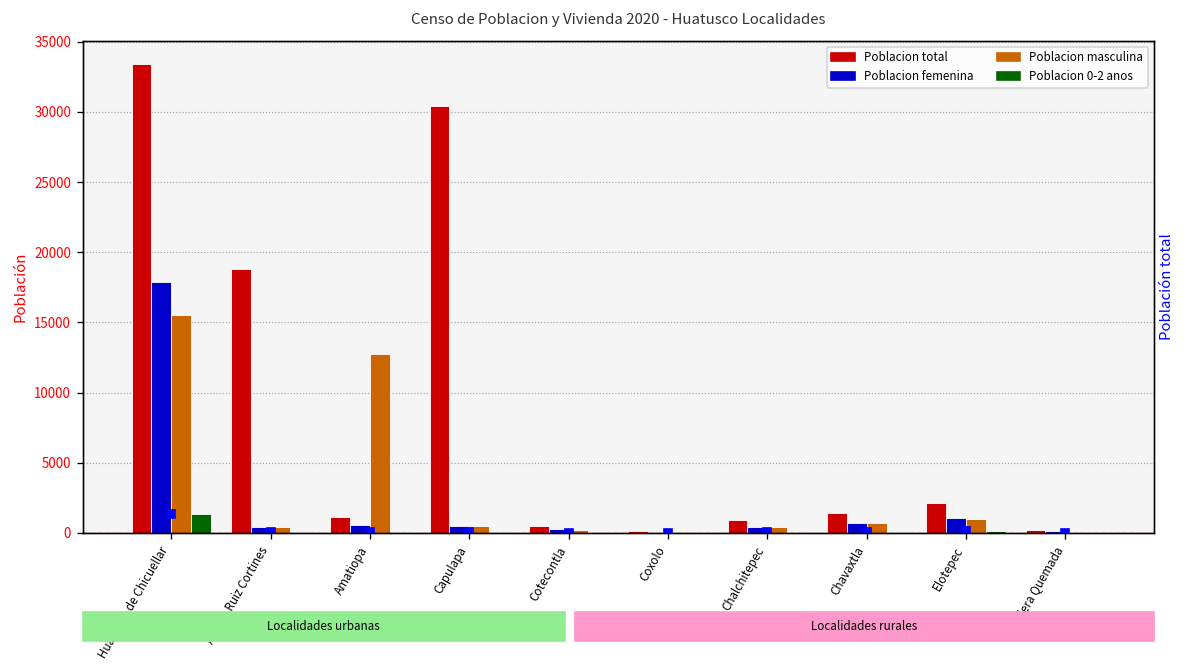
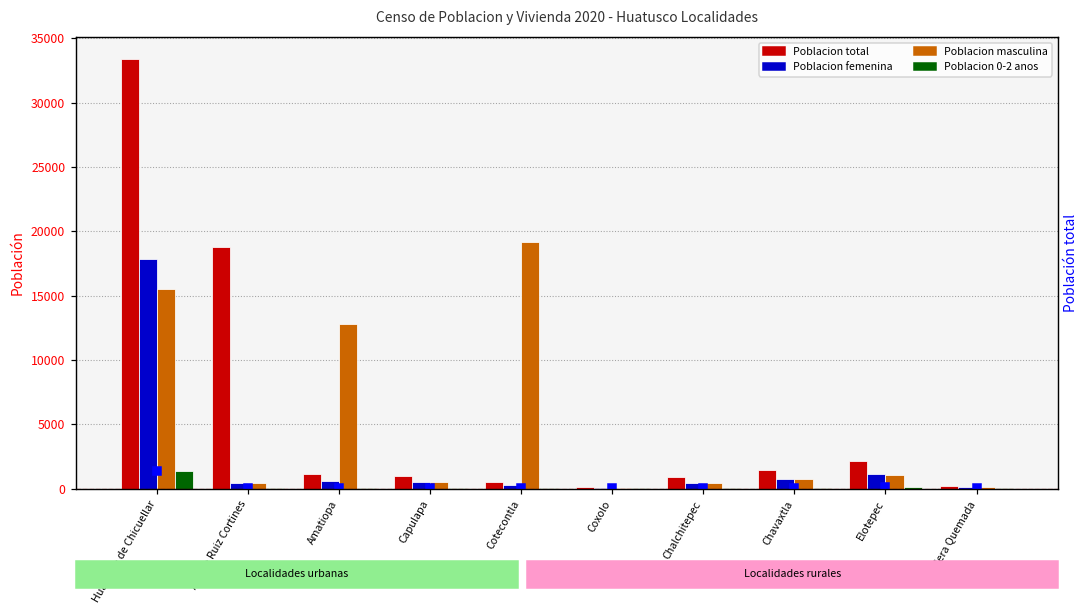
Poblacion total, Capulapa: 30400 -> 1000
Poblacion masculina, Cotecontla: 200 -> 19200
